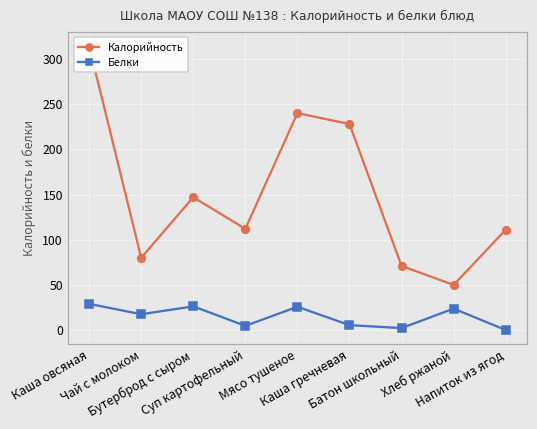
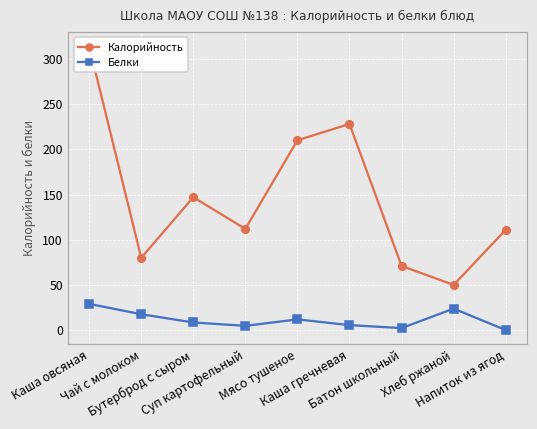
Белки, Бутерброд с сыром: 30 -> 10
Калорийность, Мясо тушеное: 240 -> 210
Белки, Мясо тушеное: 30 -> 10
